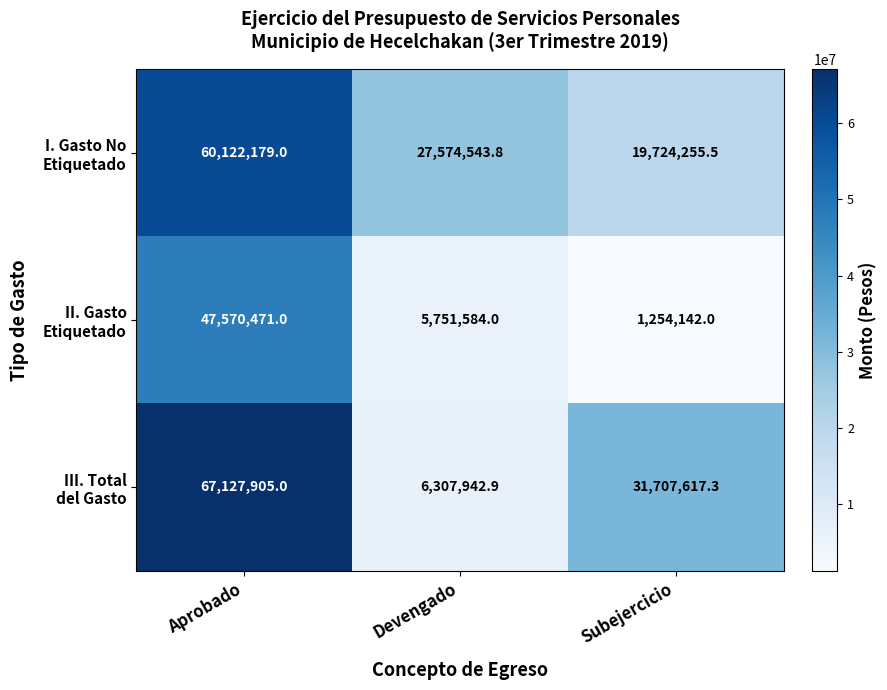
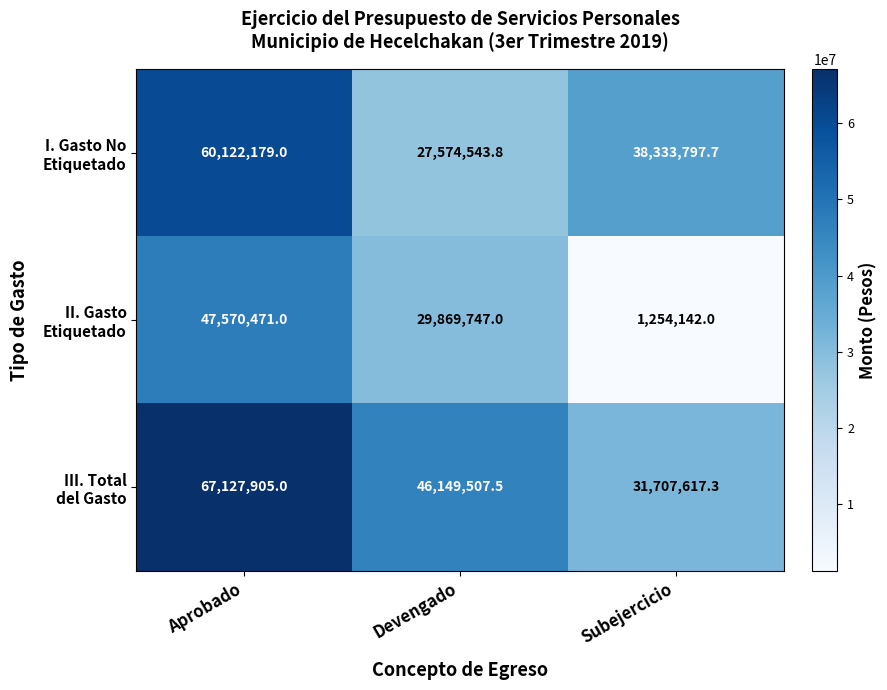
I. Gasto No Etiquetado, Subejercicio: 19,724,255.5 -> 38,333,797.7
II. Gasto Etiquetado, Devengado: 5,751,584.0 -> 29,869,747.0
III. Total del Gasto, Devengado: 6,307,942.9 -> 46,149,507.5
